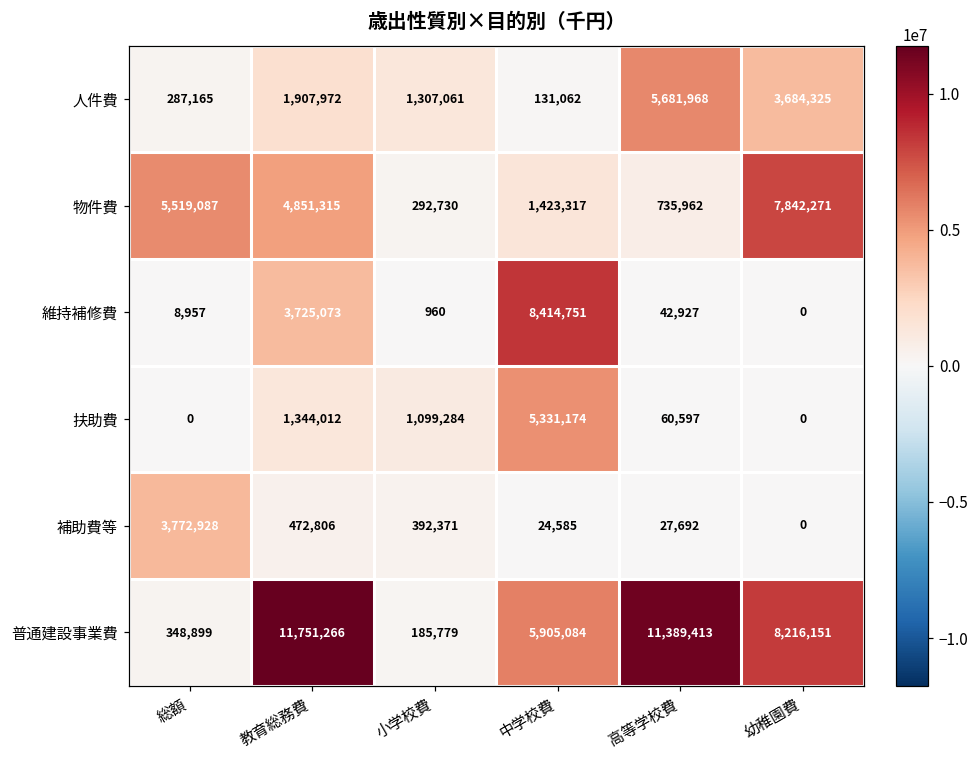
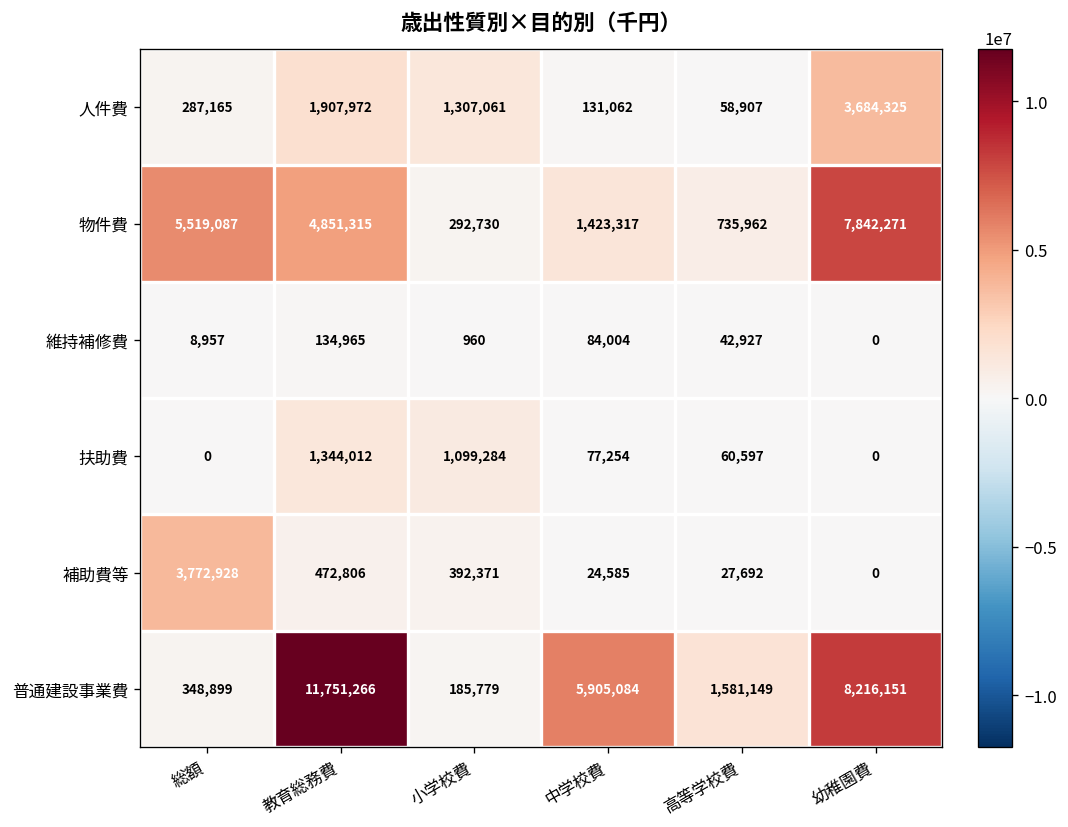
人件費, 高等学校費: 5,681,968 -> 58,907
維持補修費, 教育総務費: 3,725,073 -> 134,965
維持補修費, 中学校費: 8,414,751 -> 84,004
扶助費, 中学校費: 5,331,174 -> 77,254
普通建設事業費, 高等学校費: 11,389,413 -> 1,581,149
